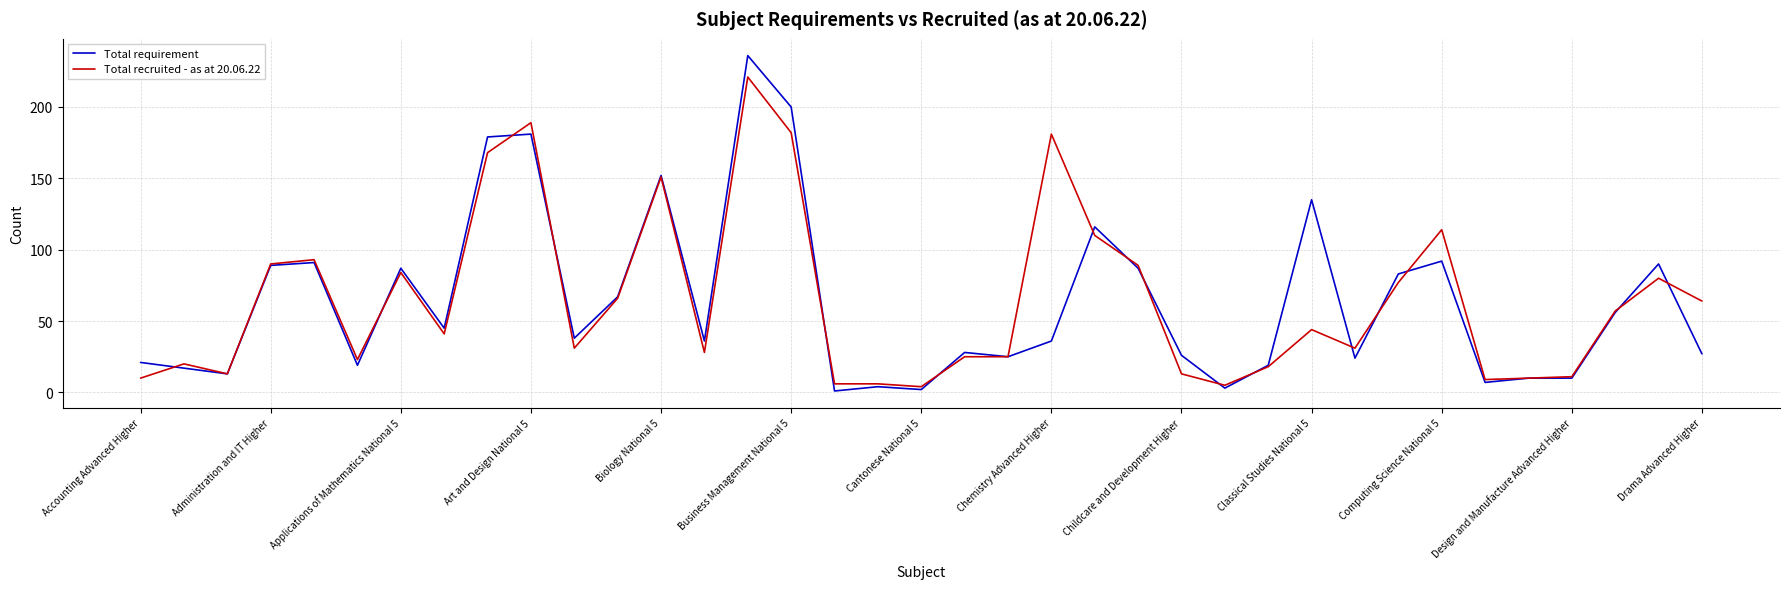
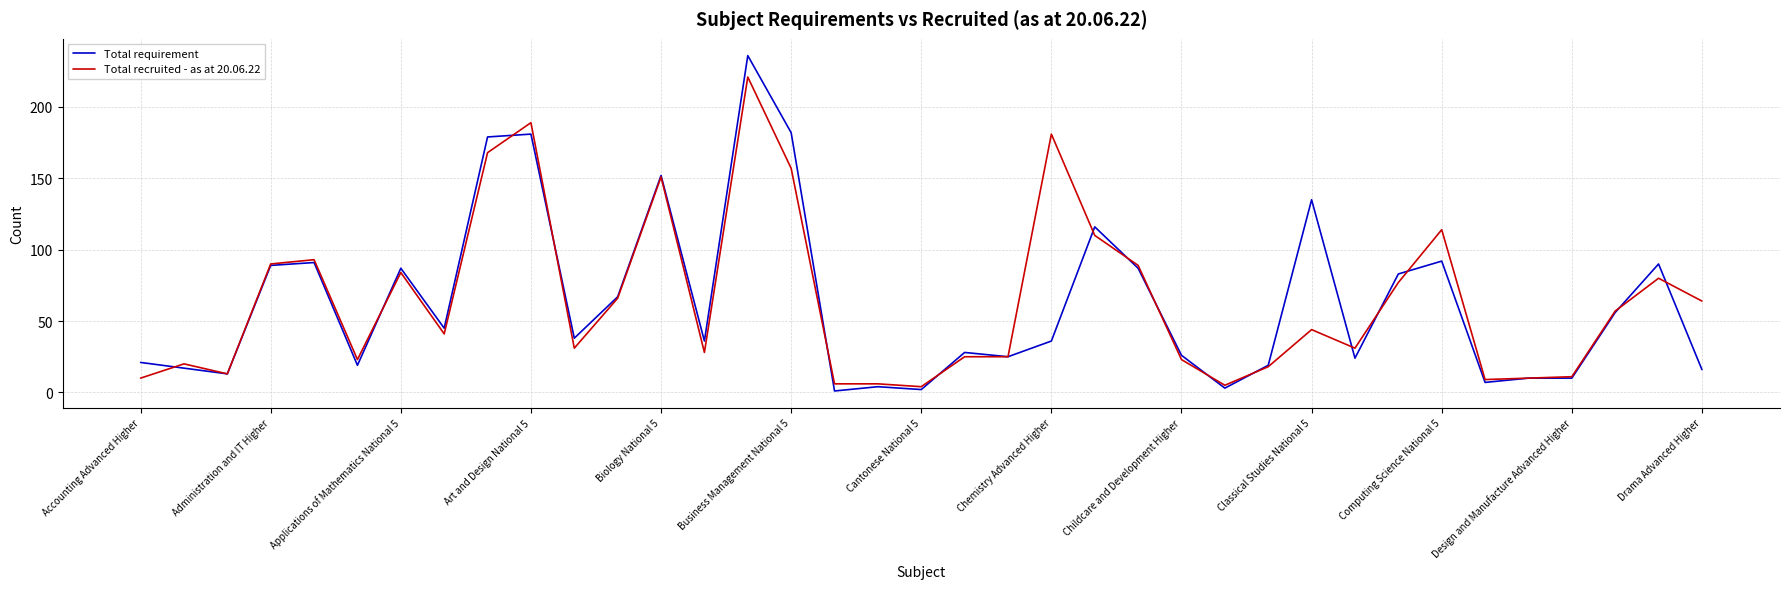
Total requirement, Business Management National 5: 200 -> 182
Total recruited - as at 20.06.22, Business Management National 5: 182 -> 157
Total recruited - as at 20.06.22, Childcare and Development Higher: 13 -> 23
Total requirement, Drama Advanced Higher: 27 -> 16
